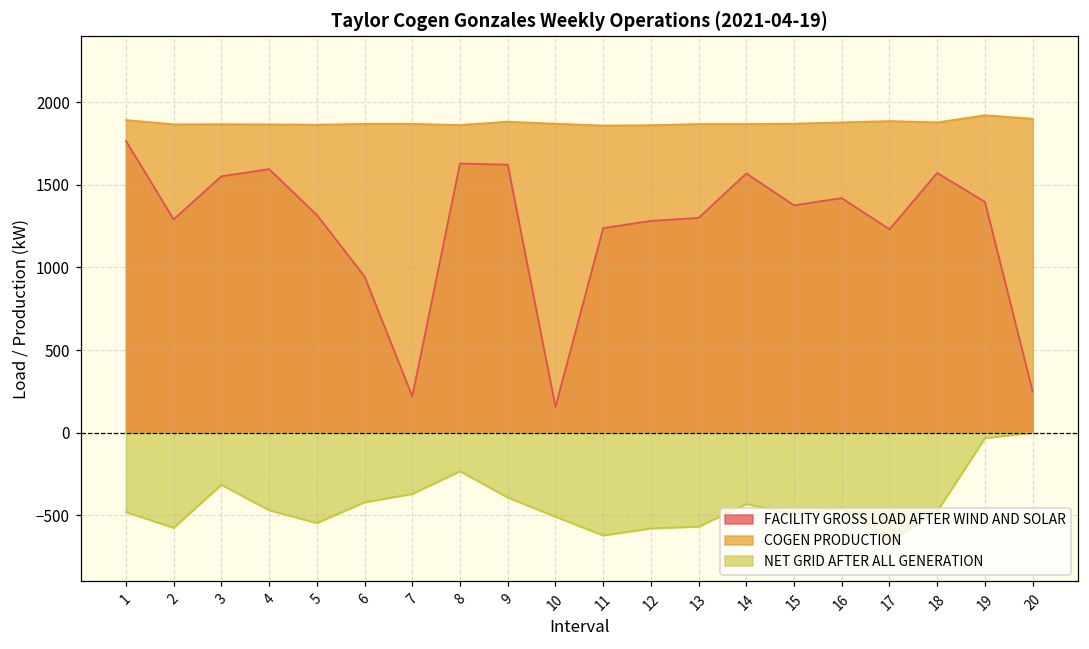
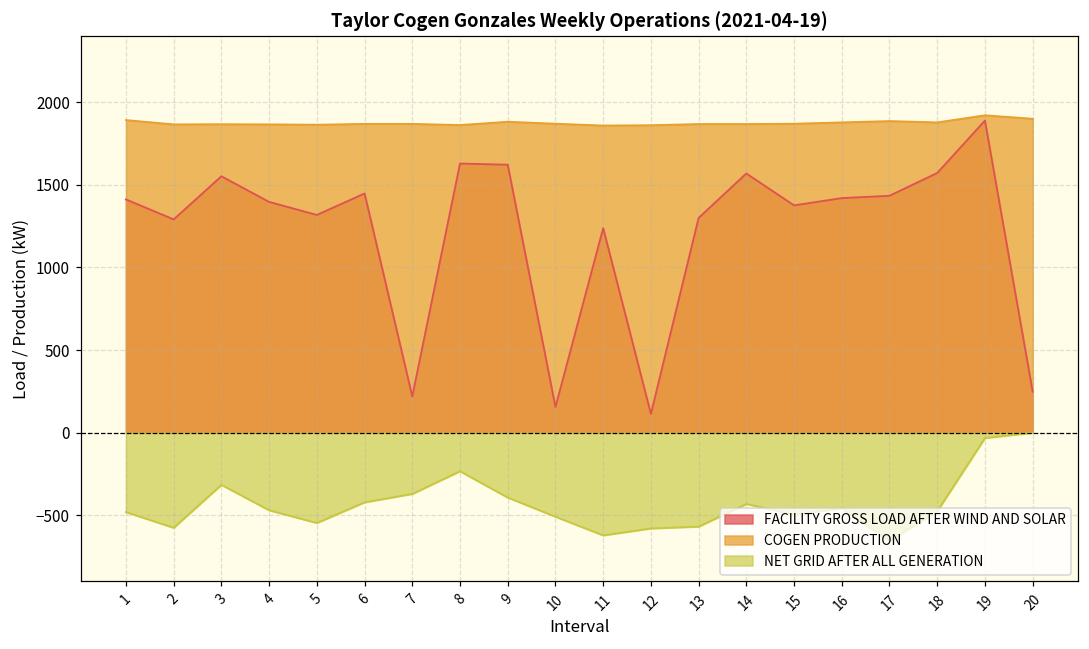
FACILITY GROSS LOAD AFTER WIND AND SOLAR, 1: 1770 -> 1410
FACILITY GROSS LOAD AFTER WIND AND SOLAR, 4: 1600 -> 1400
FACILITY GROSS LOAD AFTER WIND AND SOLAR, 6: 950 -> 1450
FACILITY GROSS LOAD AFTER WIND AND SOLAR, 12: 1280 -> 110
FACILITY GROSS LOAD AFTER WIND AND SOLAR, 17: 1230 -> 1430
FACILITY GROSS LOAD AFTER WIND AND SOLAR, 19: 1400 -> 1890
